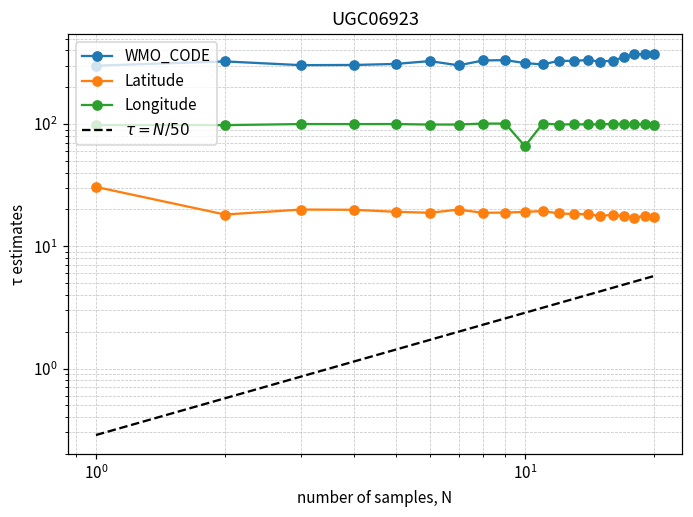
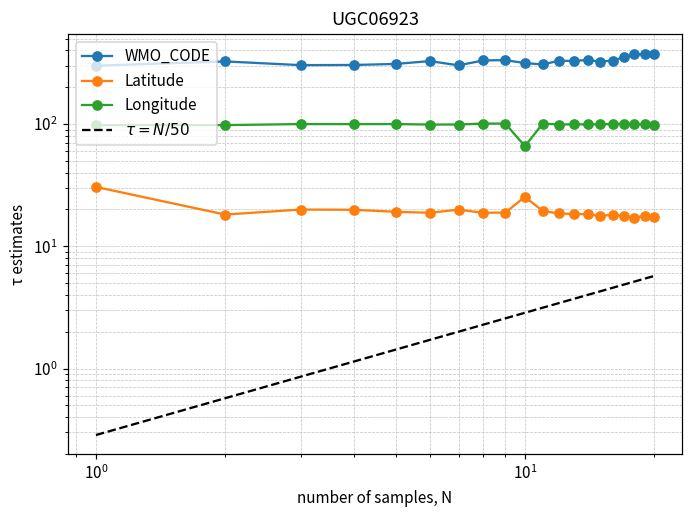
Latitude, 10^1: 19 -> 25
